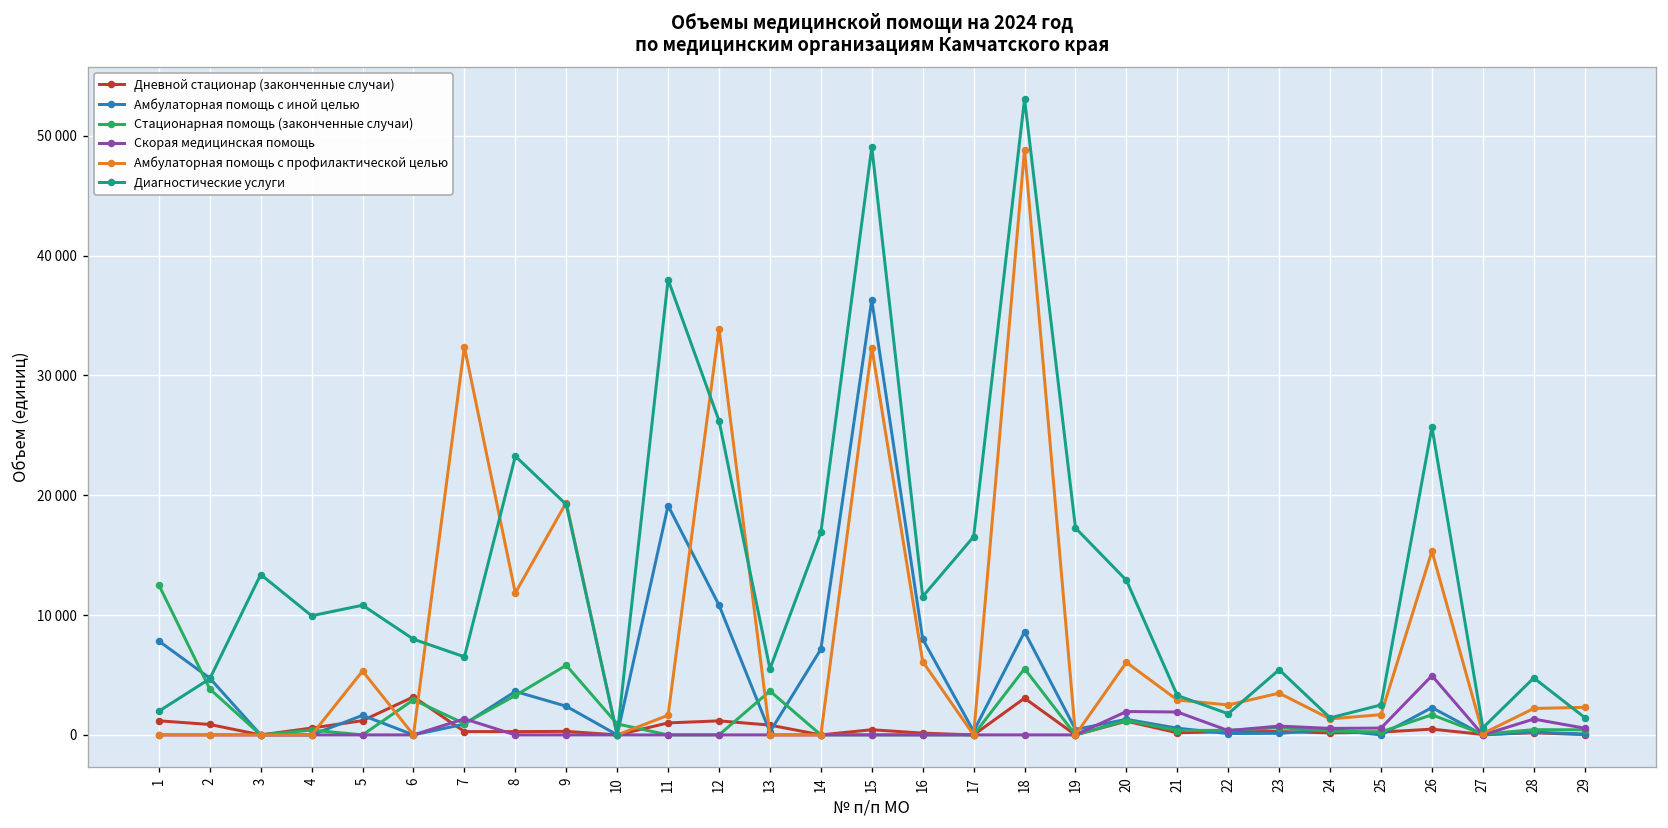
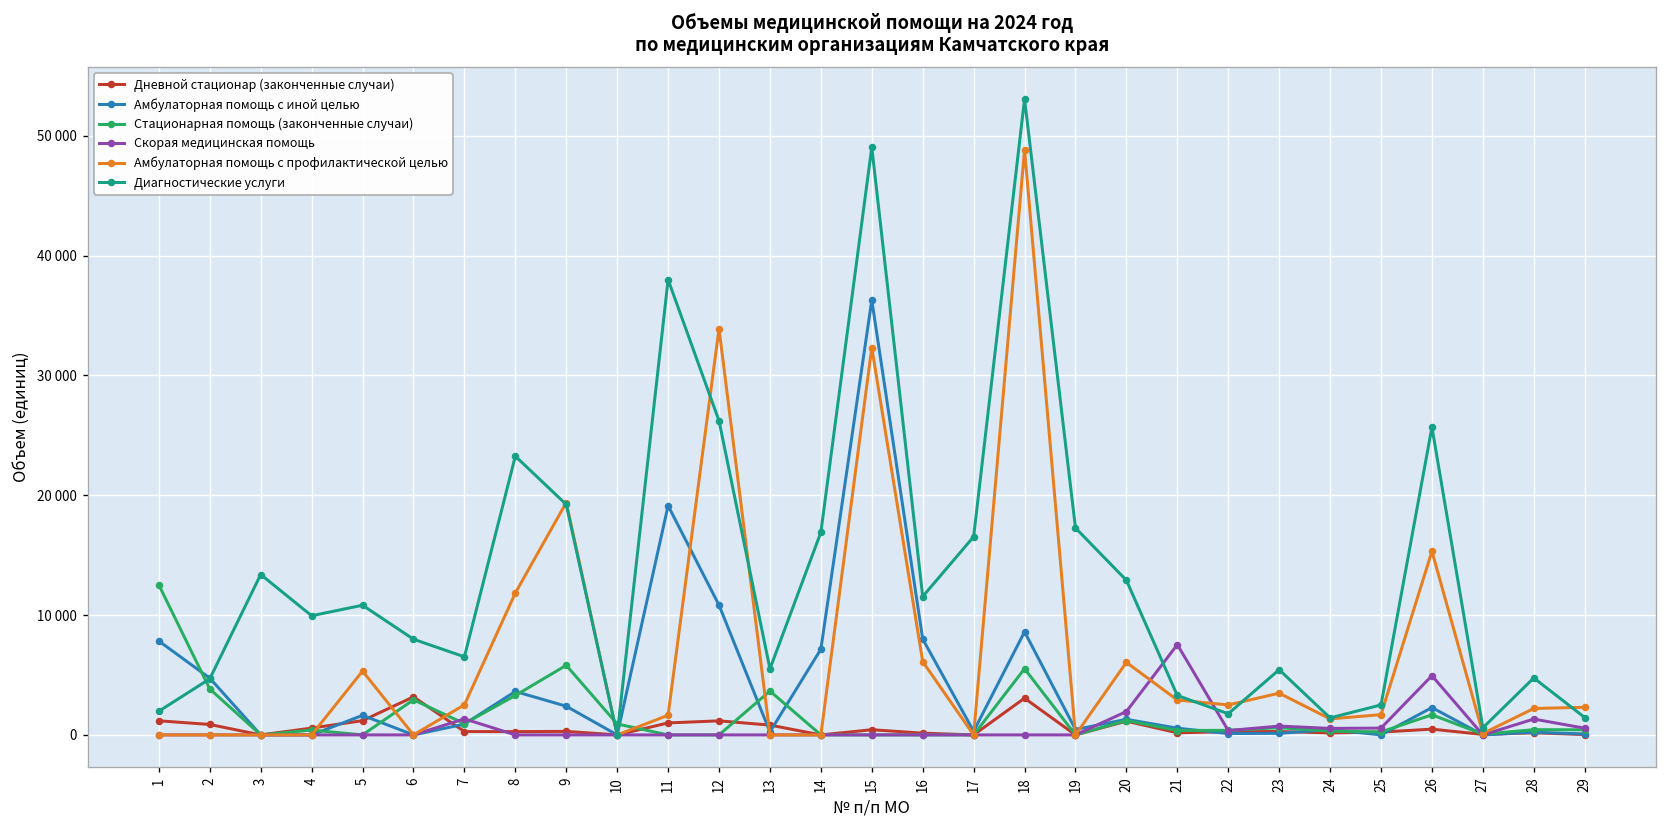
Амбулаторная помощь с профилактической целью, 7: 32000 -> 3000
Скорая медицинская помощь, 21: 2000 -> 8000
